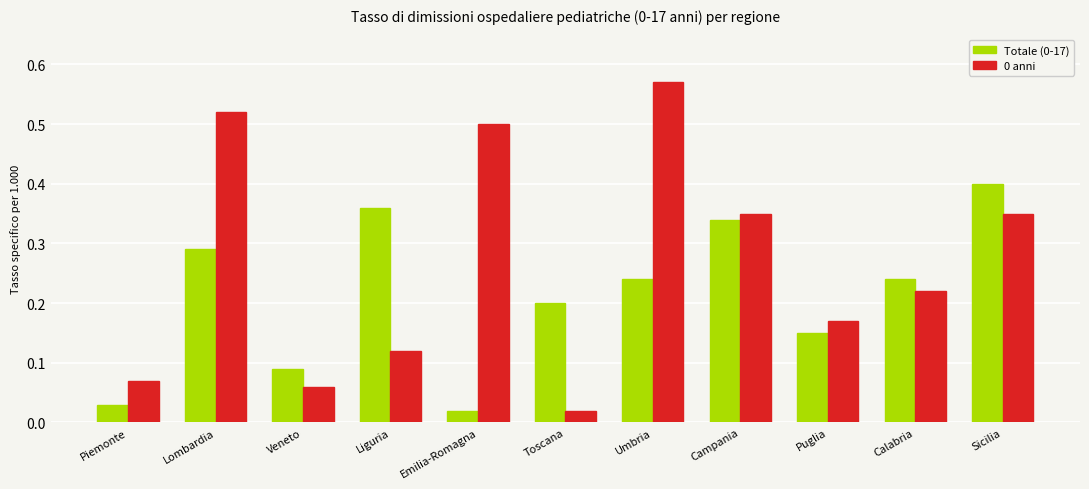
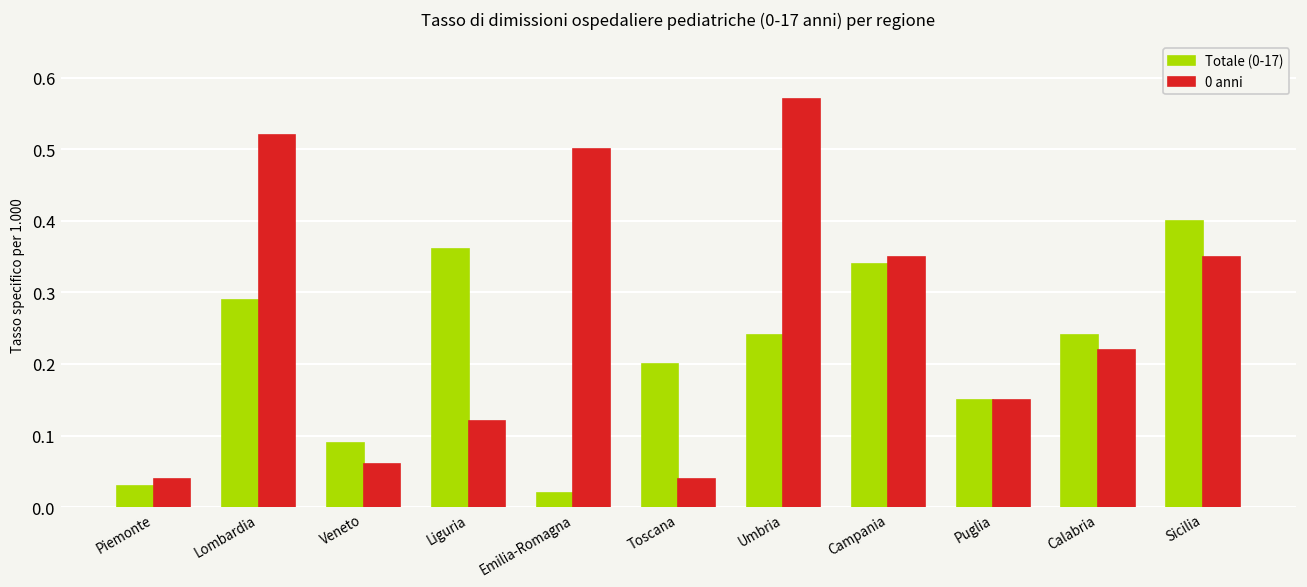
0 anni, Piemonte: 0.07 -> 0.04
0 anni, Toscana: 0.02 -> 0.04
0 anni, Puglia: 0.17 -> 0.15
